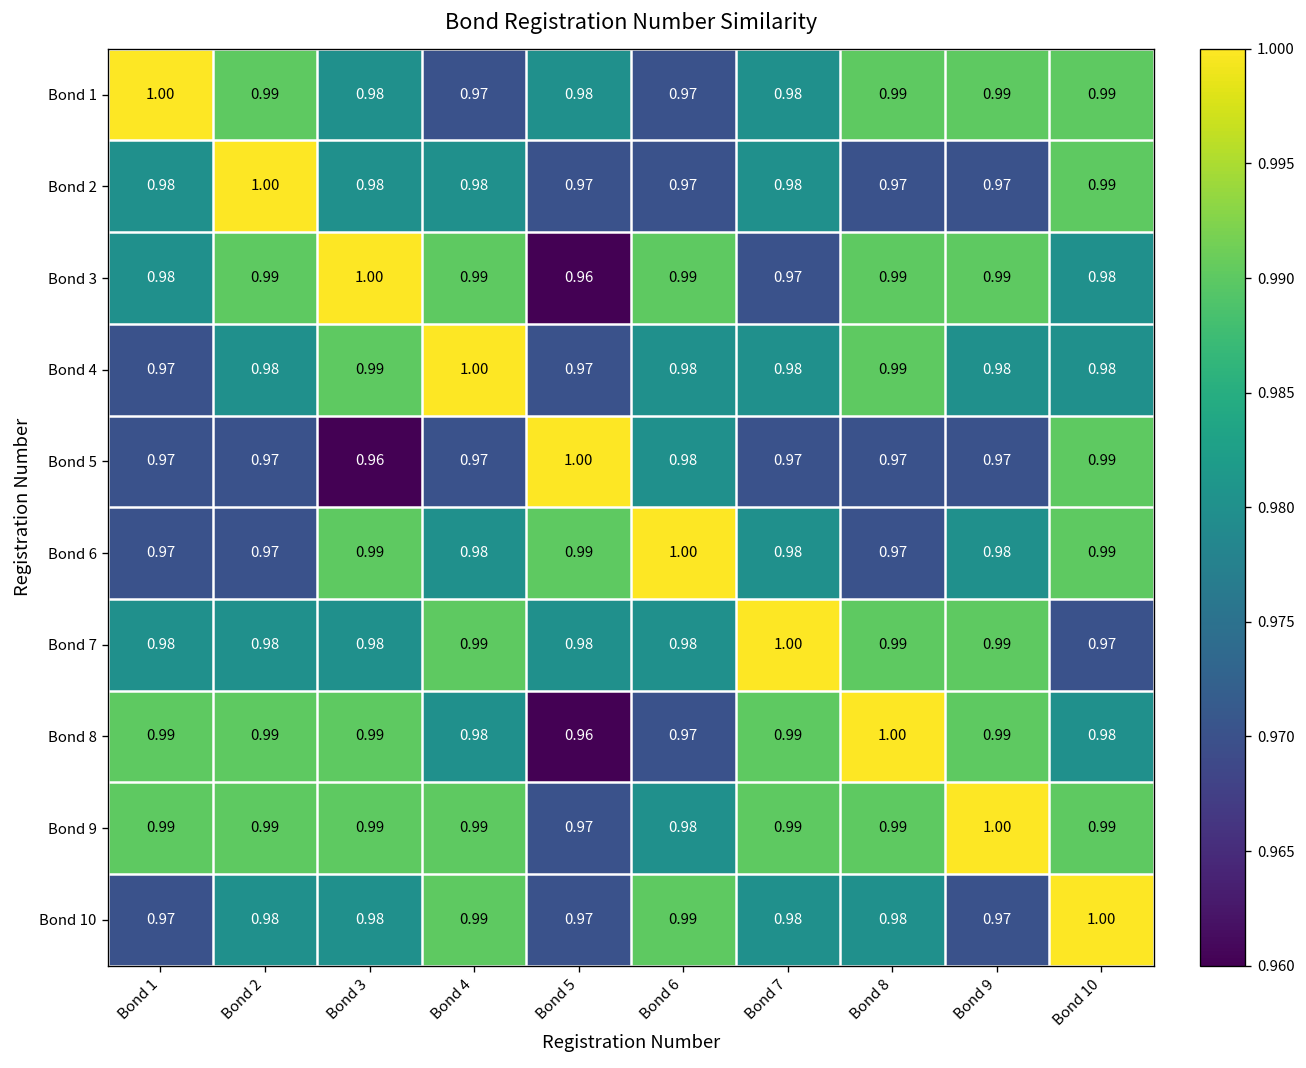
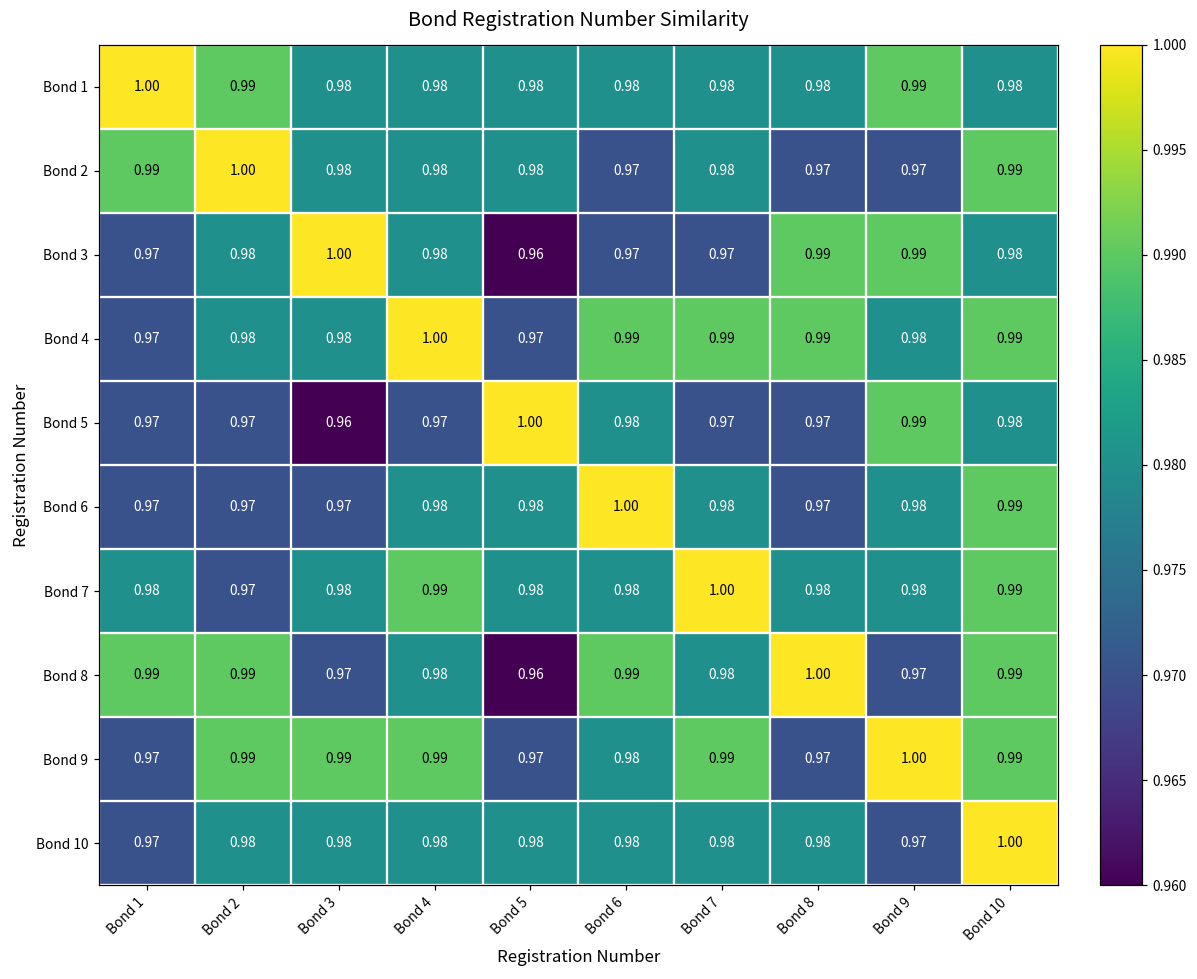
Bond 1, Bond 4: 0.97 -> 0.98
Bond 1, Bond 6: 0.97 -> 0.98
Bond 1, Bond 8: 0.99 -> 0.98
Bond 1, Bond 10: 0.99 -> 0.98
Bond 2, Bond 1: 0.98 -> 0.99
Bond 2, Bond 5: 0.97 -> 0.98
Bond 3, Bond 1: 0.98 -> 0.97
Bond 3, Bond 2: 0.99 -> 0.98
Bond 3, Bond 4: 0.99 -> 0.98
Bond 3, Bond 6: 0.99 -> 0.97
Bond 4, Bond 3: 0.99 -> 0.98
Bond 4, Bond 6: 0.98 -> 0.99
Bond 4, Bond 7: 0.98 -> 0.99
Bond 4, Bond 10: 0.98 -> 0.99
Bond 5, Bond 9: 0.97 -> 0.99
Bond 5, Bond 10: 0.99 -> 0.98
Bond 6, Bond 3: 0.99 -> 0.97
Bond 6, Bond 5: 0.99 -> 0.98
Bond 7, Bond 2: 0.98 -> 0.97
Bond 7, Bond 8: 0.99 -> 0.98
Bond 7, Bond 9: 0.99 -> 0.98
Bond 7, Bond 10: 0.97 -> 0.99
Bond 8, Bond 3: 0.99 -> 0.97
Bond 8, Bond 6: 0.97 -> 0.99
Bond 8, Bond 7: 0.99 -> 0.98
Bond 8, Bond 9: 0.99 -> 0.97
Bond 8, Bond 10: 0.98 -> 0.99
Bond 9, Bond 1: 0.99 -> 0.97
Bond 9, Bond 8: 0.99 -> 0.97
Bond 10, Bond 4: 0.99 -> 0.98
Bond 10, Bond 5: 0.97 -> 0.98
Bond 10, Bond 6: 0.99 -> 0.98
